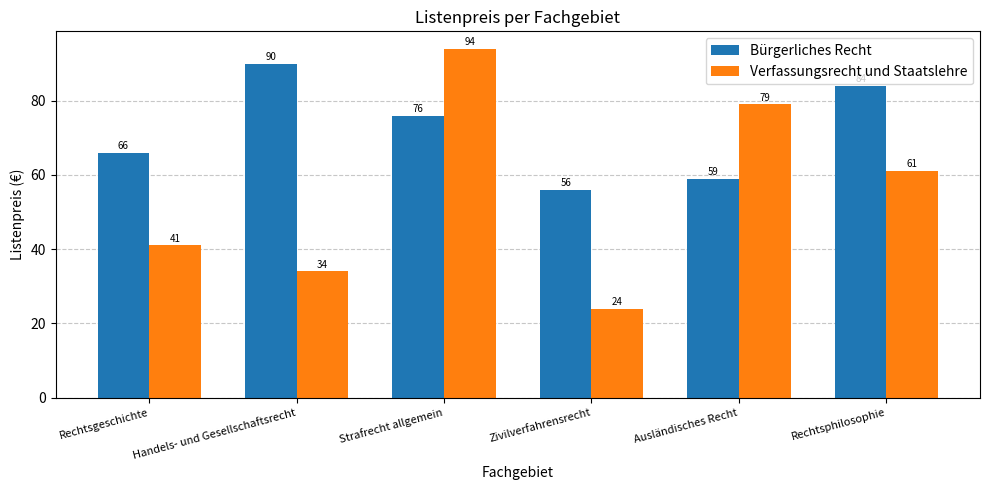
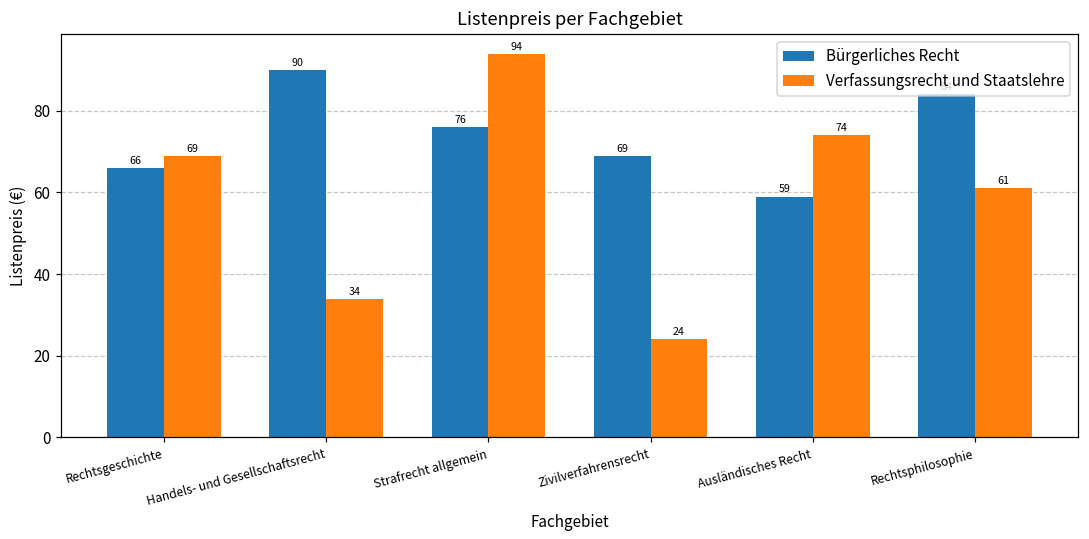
Verfassungsrecht und Staatslehre, Rechtsgeschichte: 41 -> 69
Bürgerliches Recht, Zivilverfahrensrecht: 56 -> 69
Verfassungsrecht und Staatslehre, Ausländisches Recht: 79 -> 74
